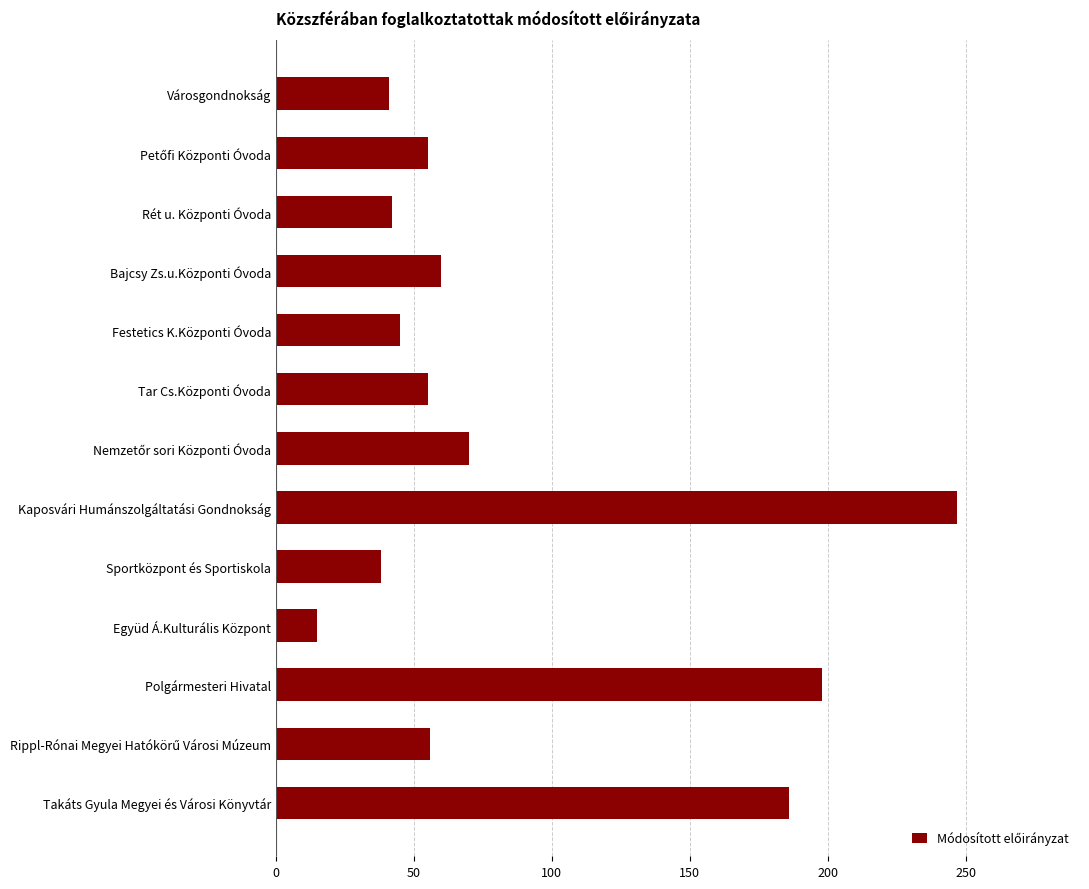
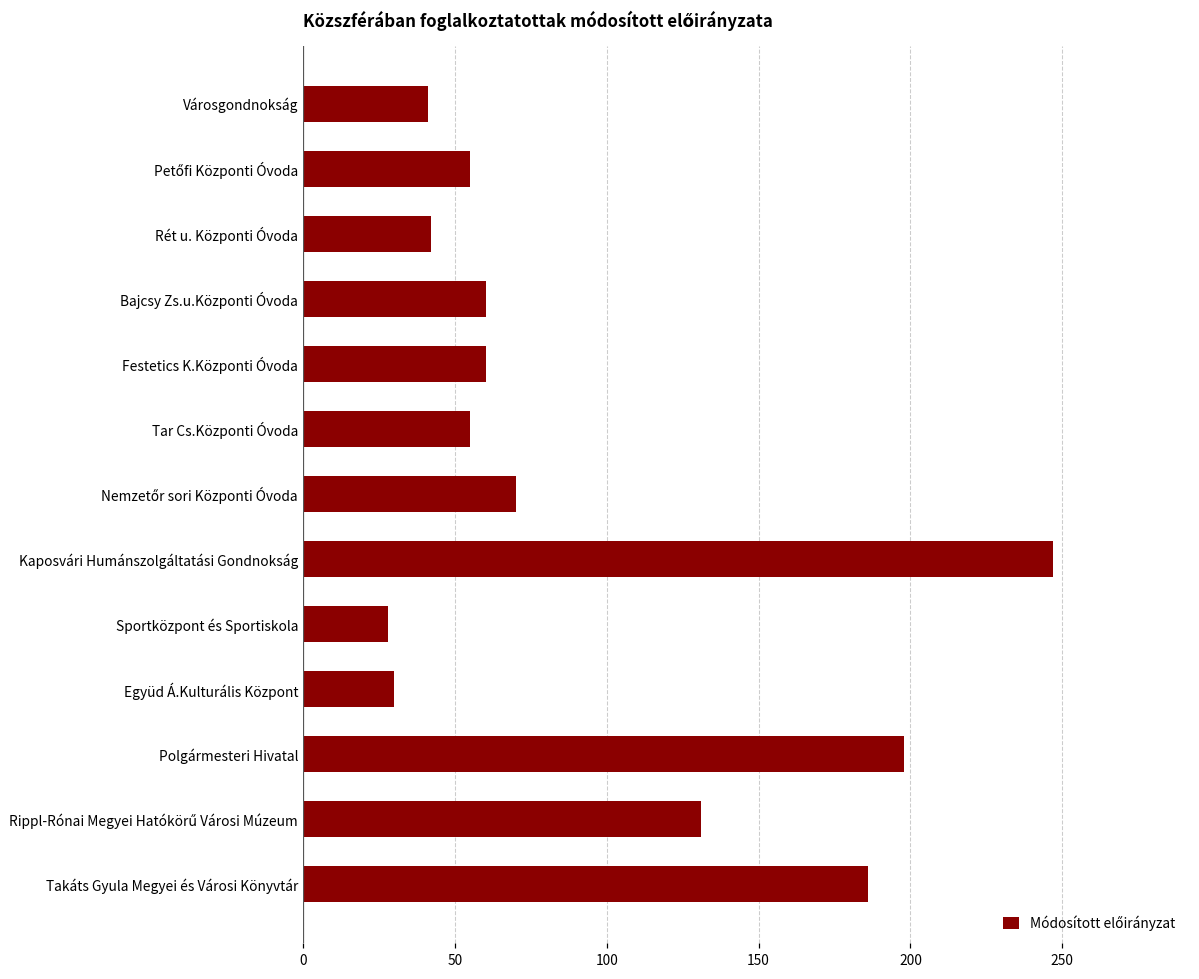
Festetics K.Központi Óvoda: 45 -> 60
Sportközpont és Sportiskola: 38 -> 28
Együd Á.Kulturális Központ: 15 -> 30
Rippl-Rónai Megyei Hatókörű Városi Múzeum: 56 -> 131
